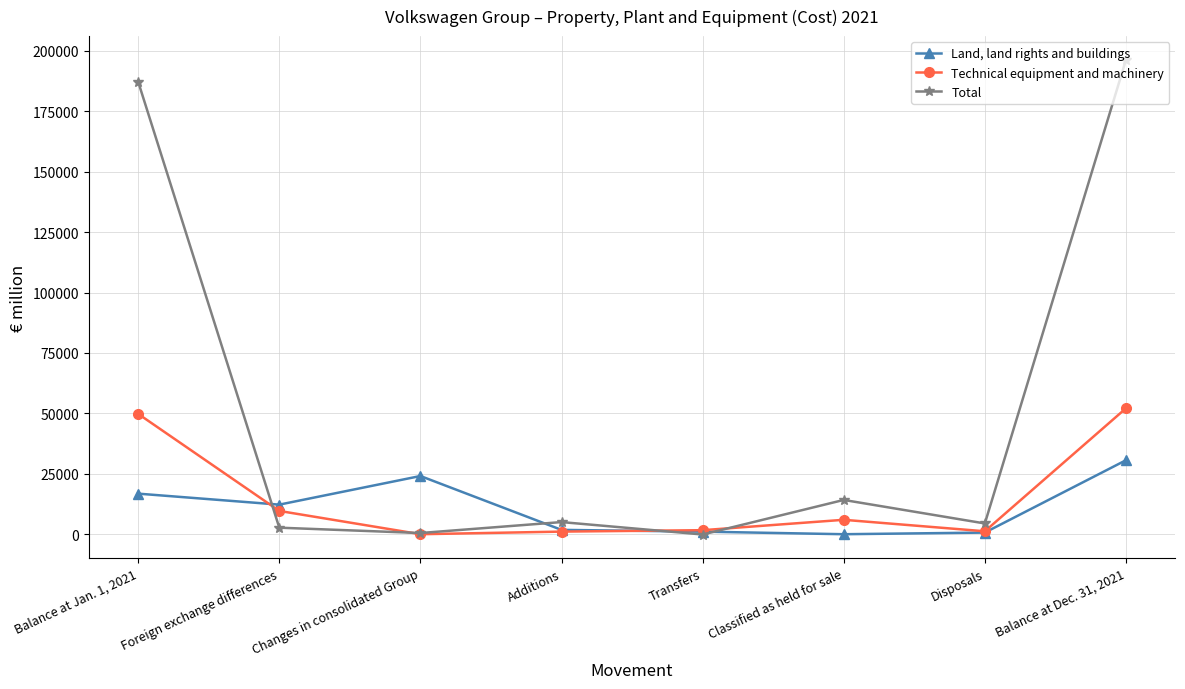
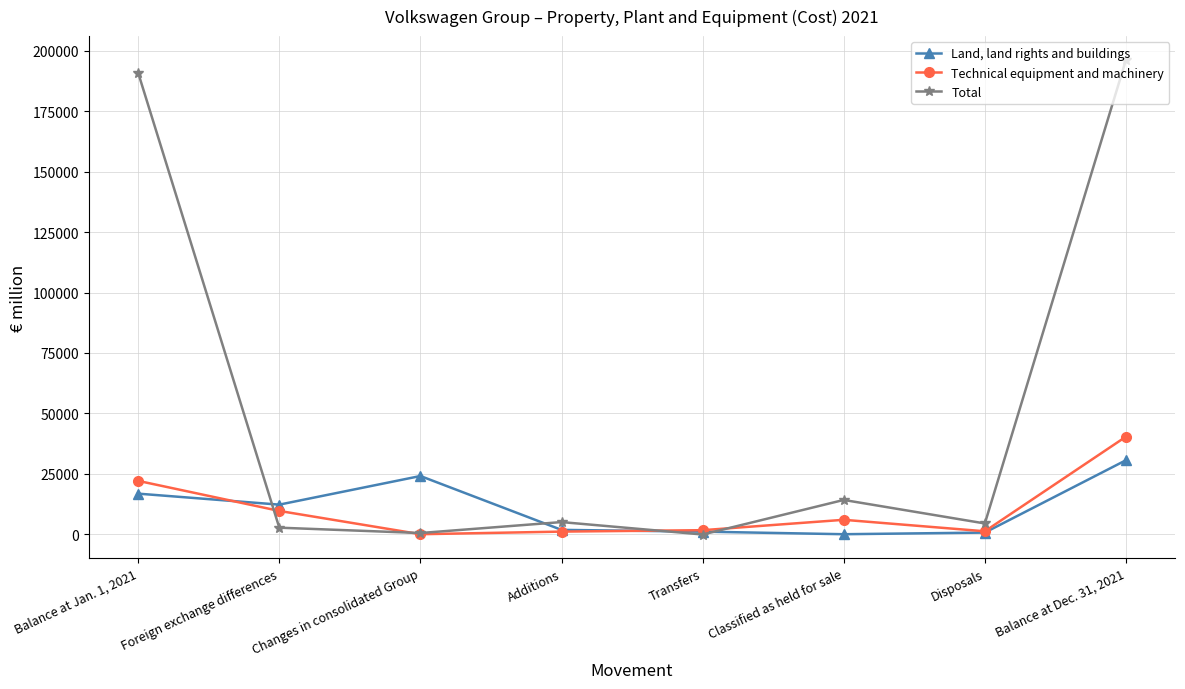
Technical equipment and machinery, Balance at Jan. 1, 2021: 50000 -> 22000
Total, Balance at Jan. 1, 2021: 187000 -> 191000
Technical equipment and machinery, Balance at Dec. 31, 2021: 52000 -> 40000
